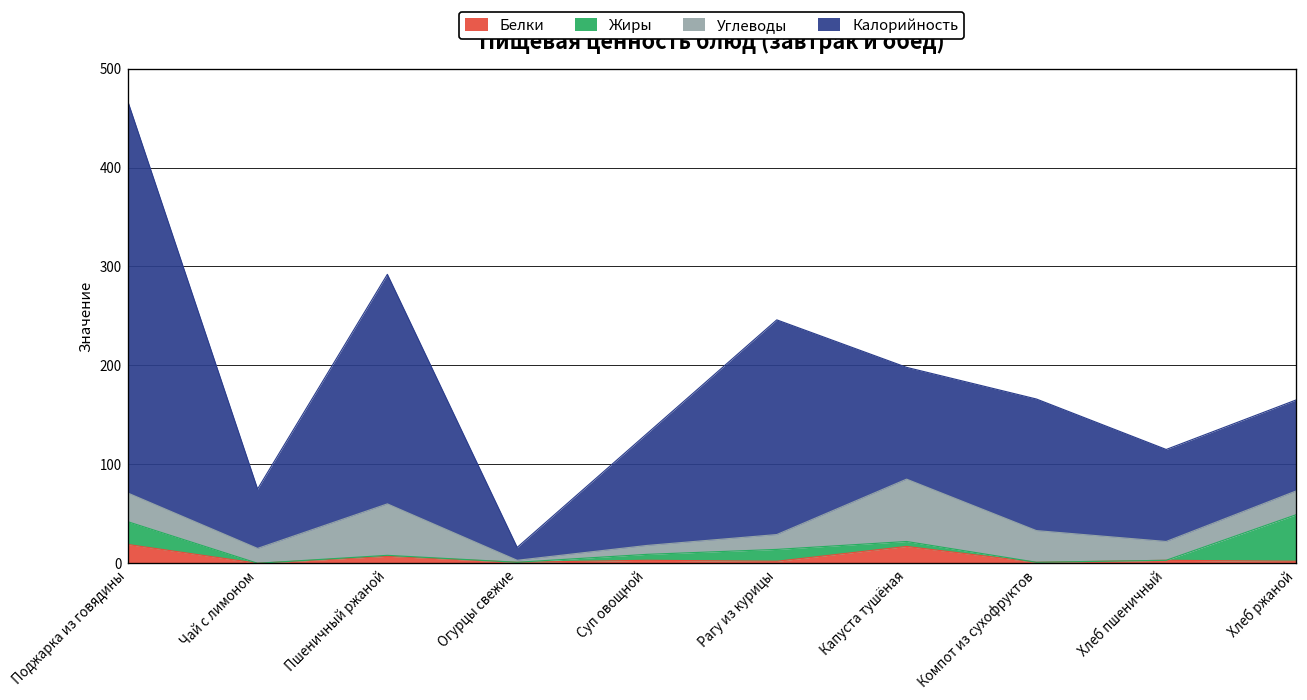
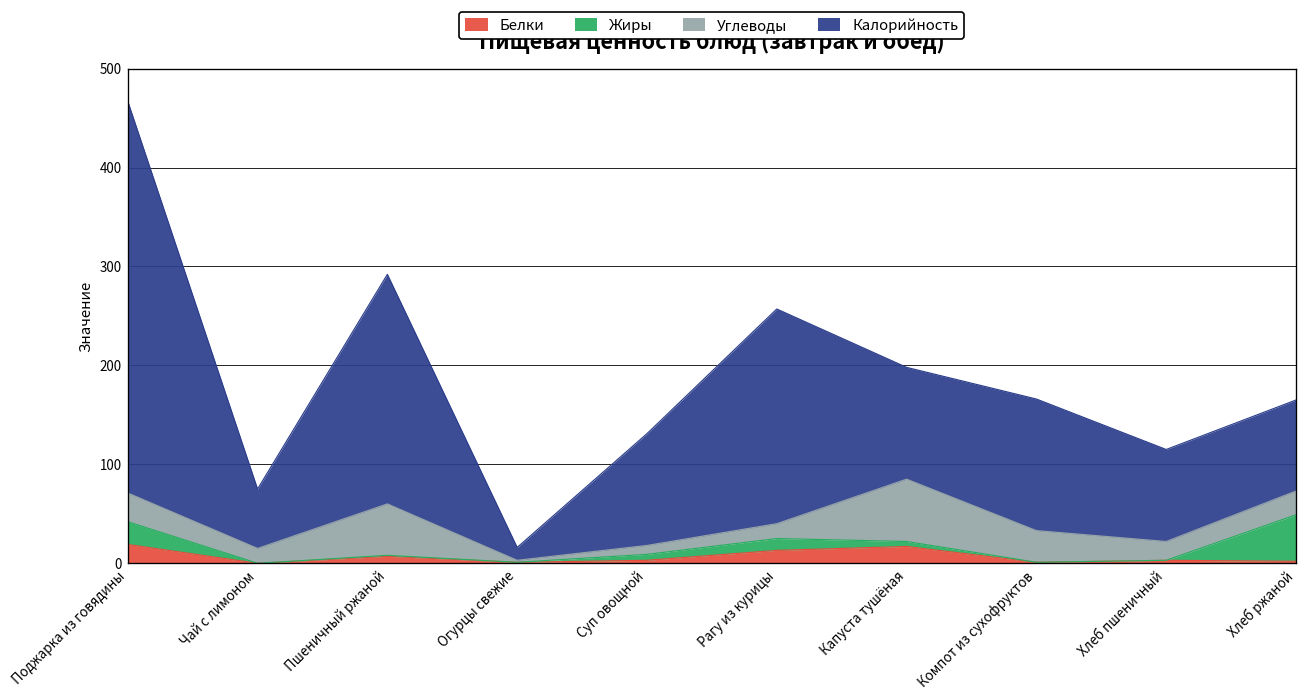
Белки, Рагу из курицы: 0 -> 10
